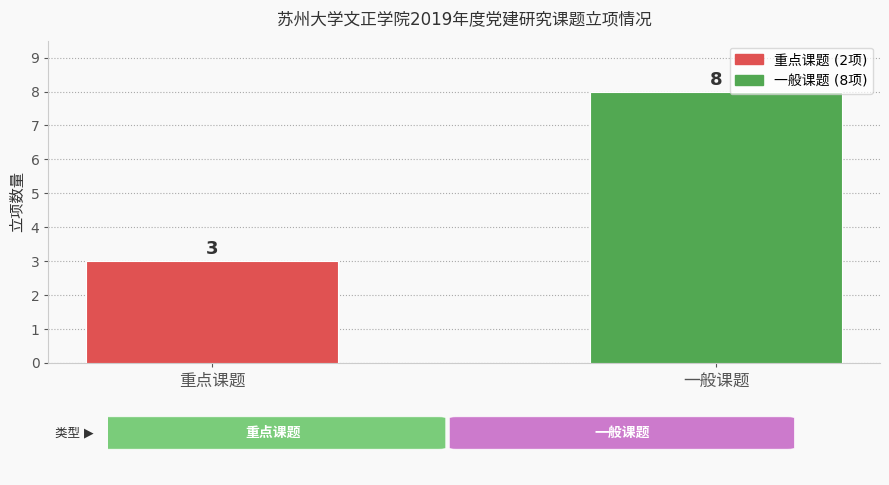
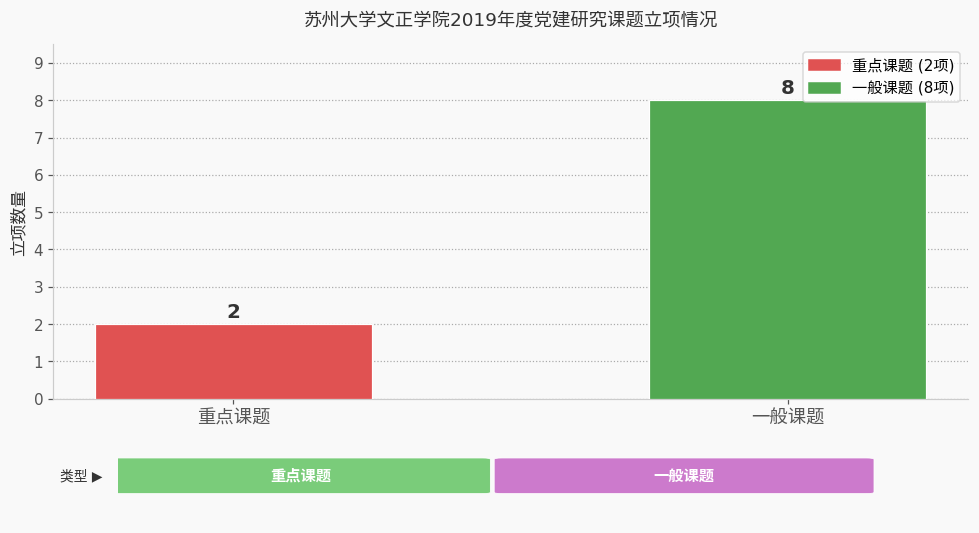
重点课题: 3 -> 2
